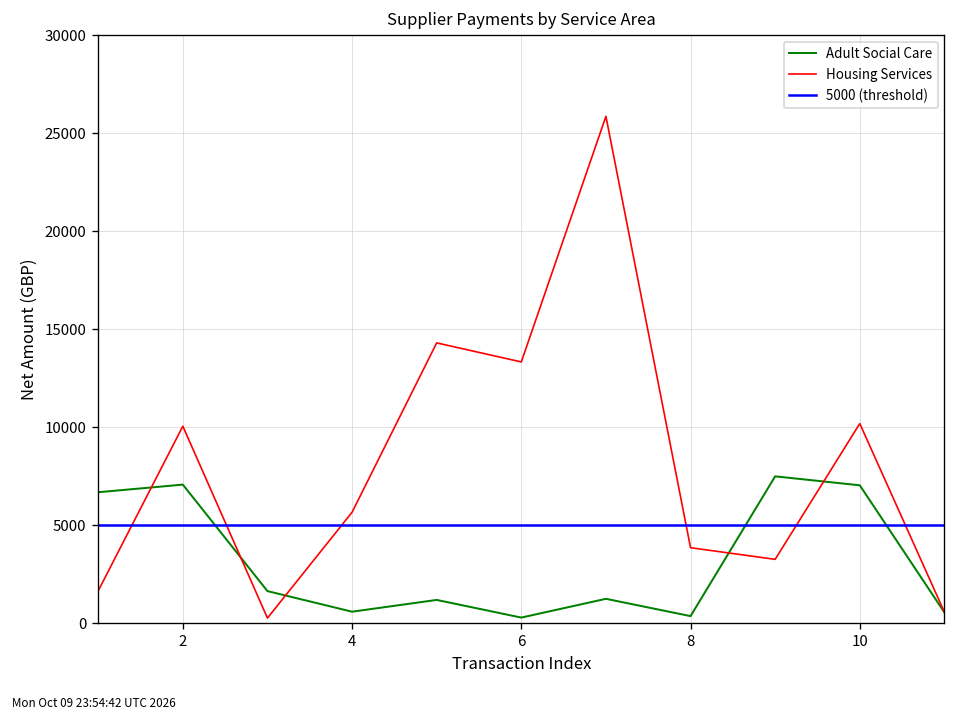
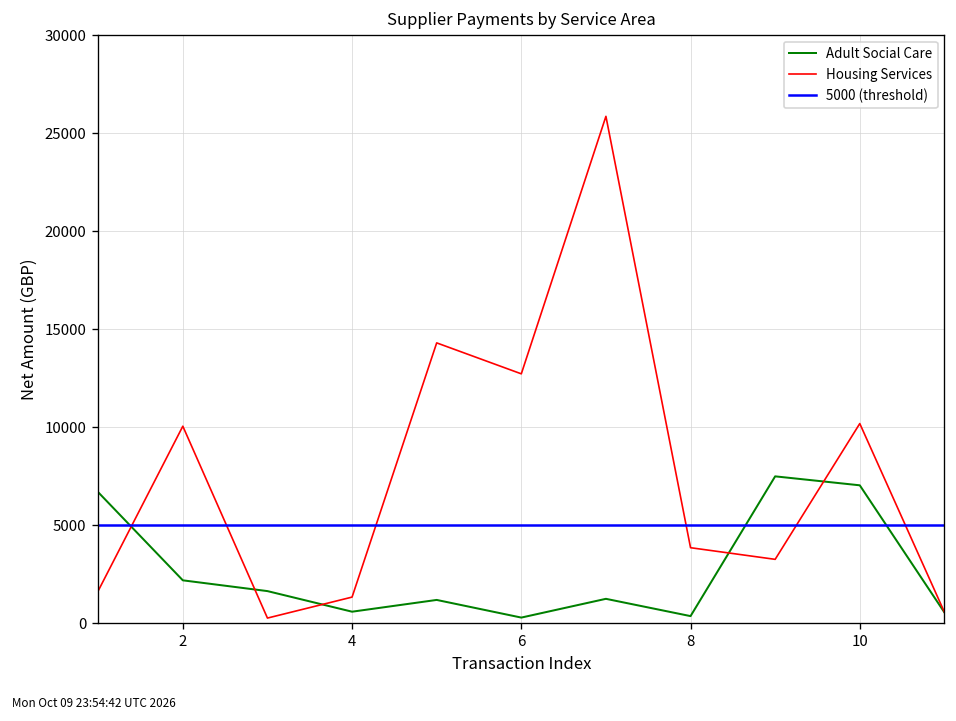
Adult Social Care, 2: 7100 -> 2200
Housing Services, 4: 5700 -> 1300
Housing Services, 6: 13300 -> 12700
